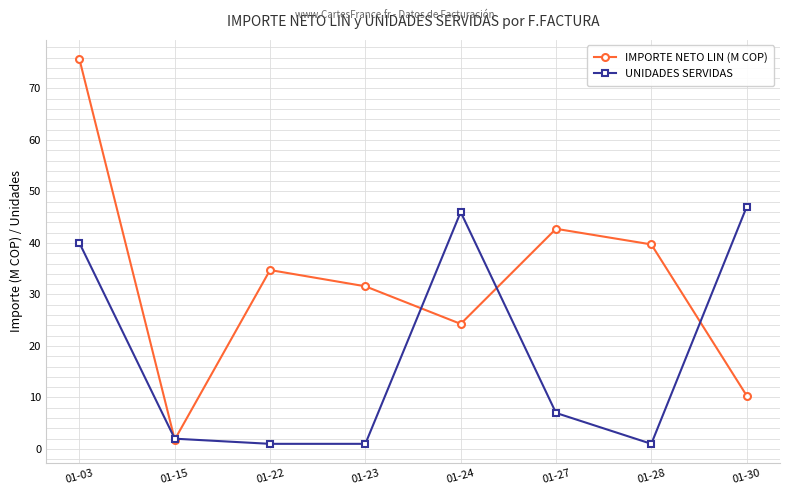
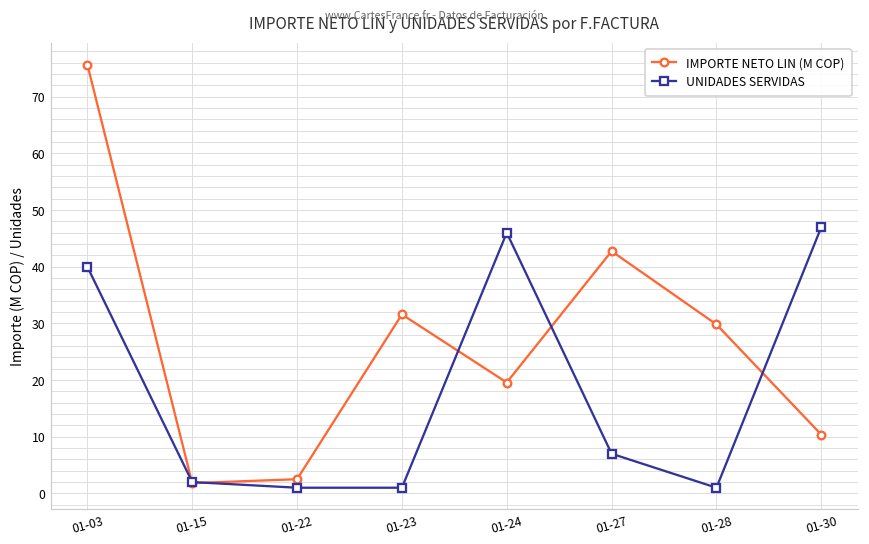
IMPORTE NETO LIN (M COP), 01-22: 35 -> 3
IMPORTE NETO LIN (M COP), 01-24: 24 -> 20
IMPORTE NETO LIN (M COP), 01-28: 40 -> 30
